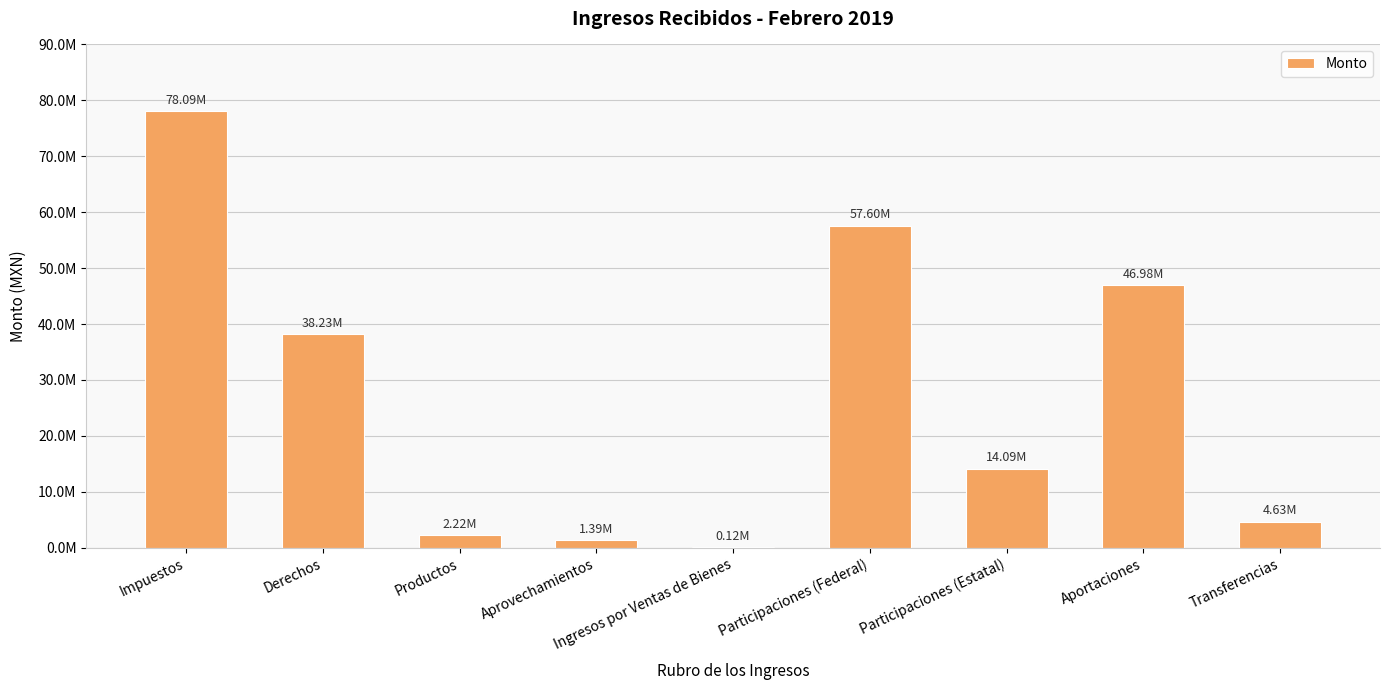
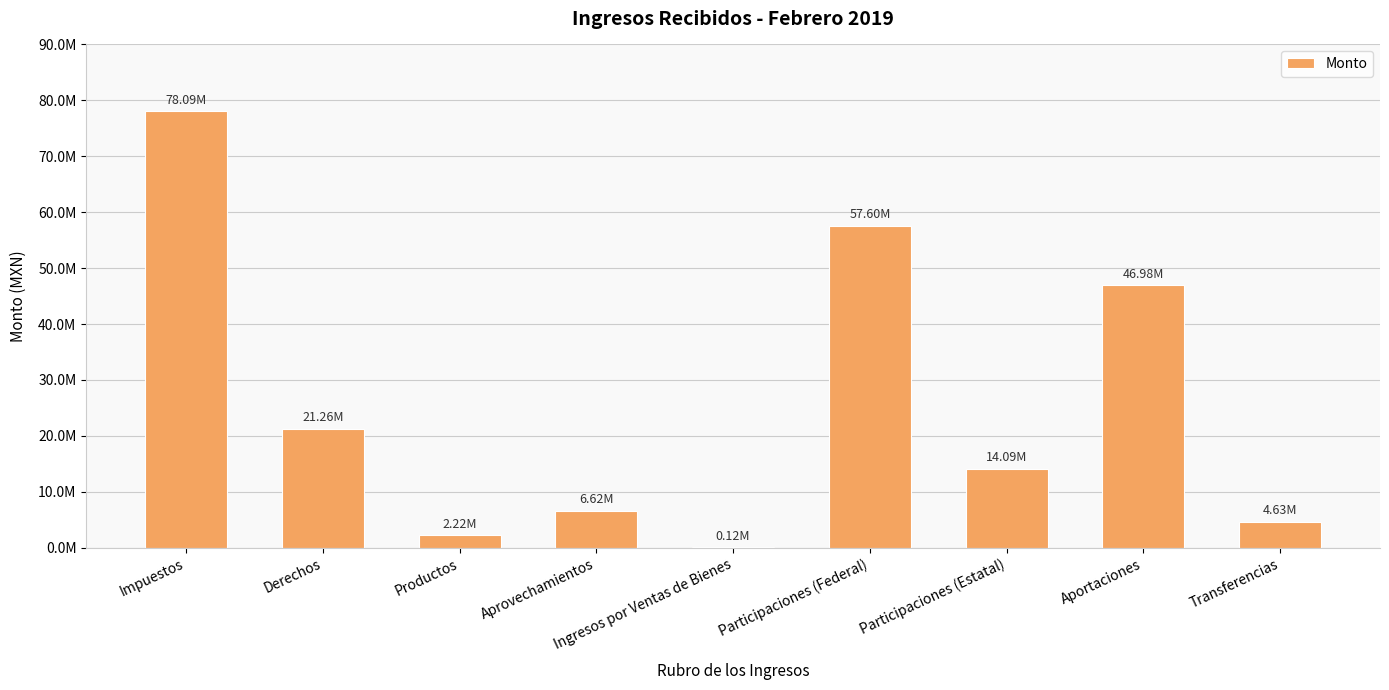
Derechos: 38.23M -> 21.26M
Aprovechamientos: 1.39M -> 6.62M
